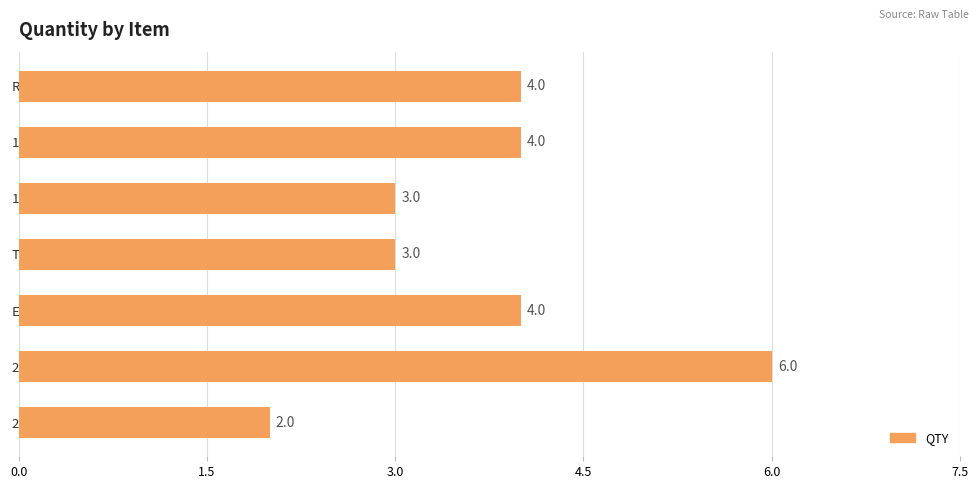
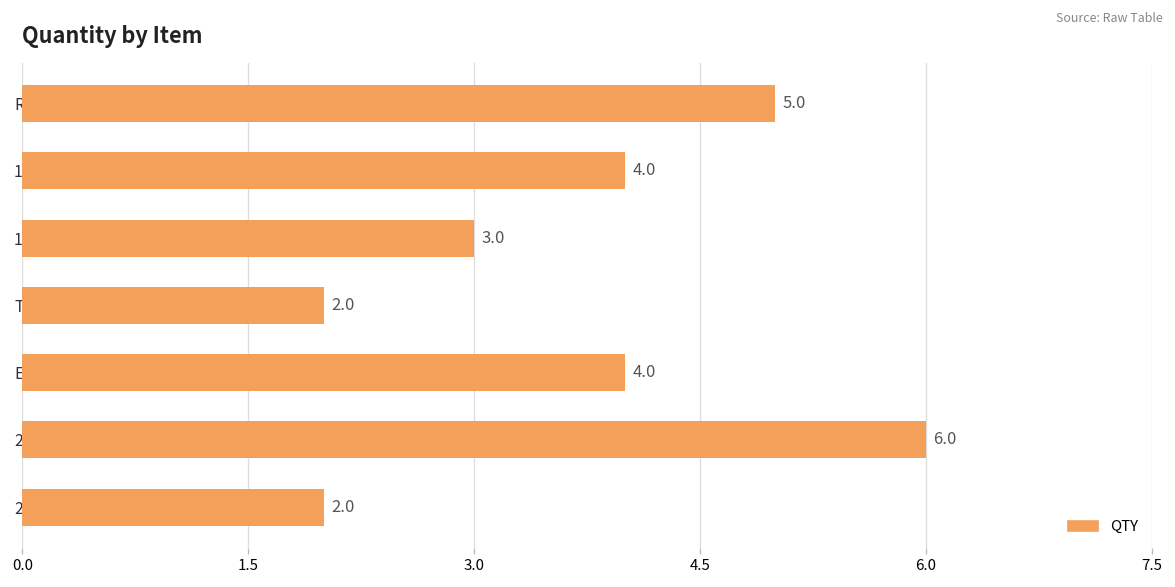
R27.3M: 4.0 -> 5.0
T2721B: 3.0 -> 2.0
